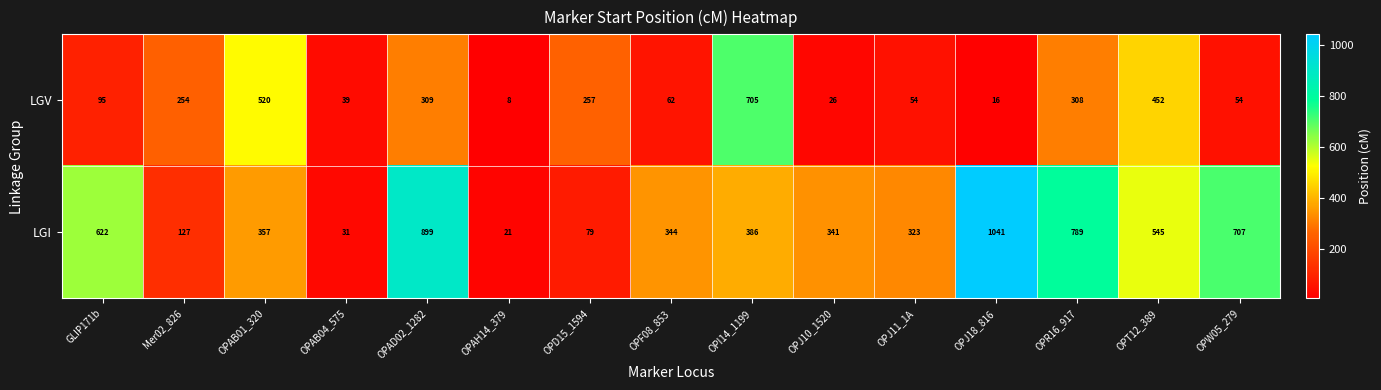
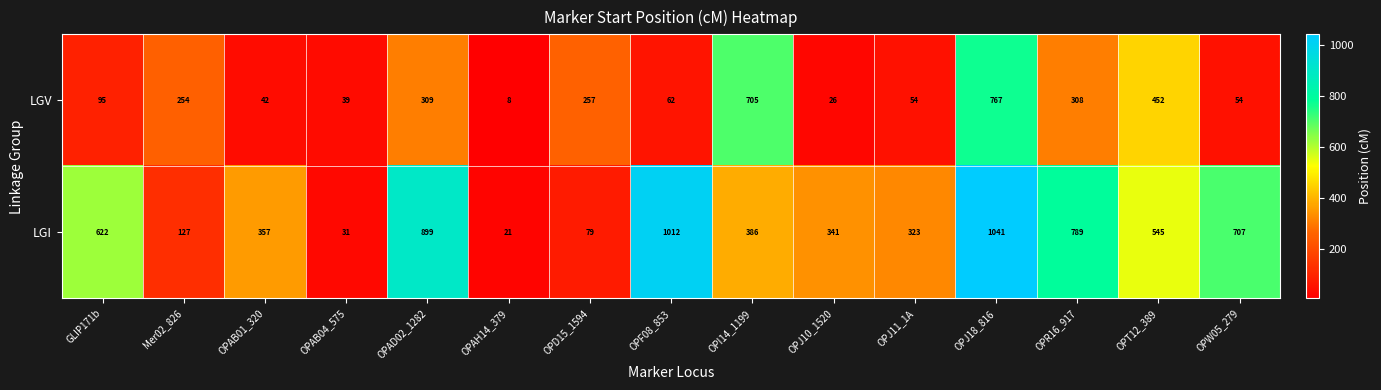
LGV, OPAB01_320: 520 -> 42
LGV, OPJ18_816: 16 -> 767
LGI, OPF08_853: 344 -> 1012
